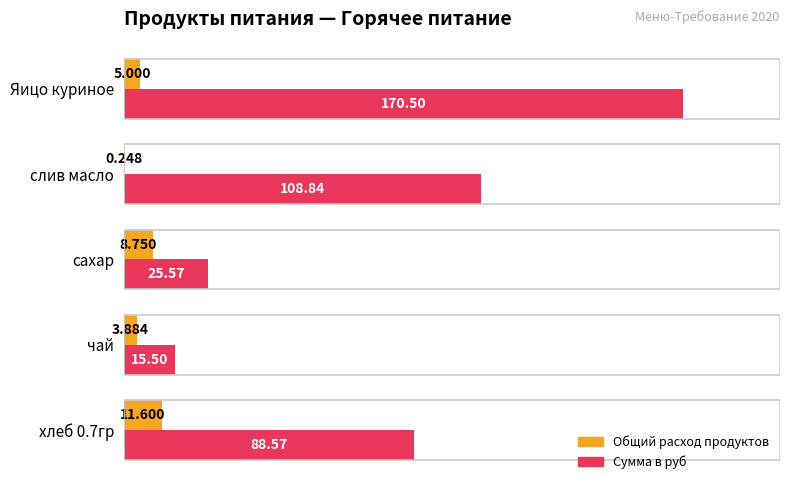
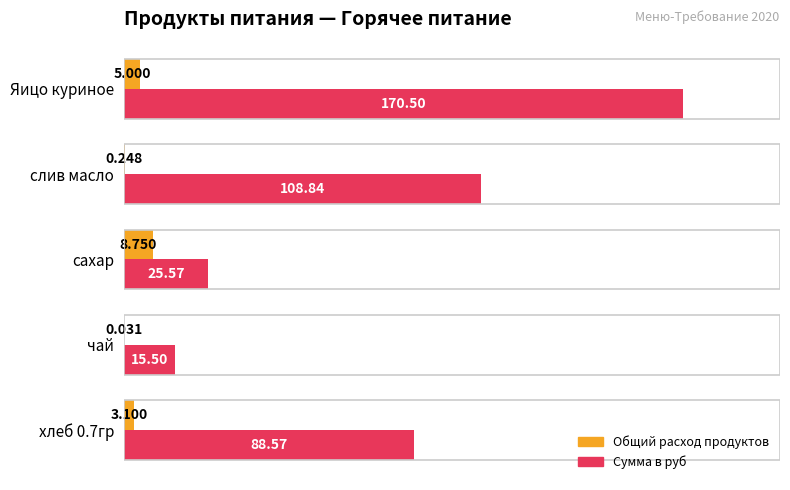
Общий расход продуктов, чай: 3.884 -> 0.031
Общий расход продуктов, хлеб 0.7гр: 11.600 -> 3.100
